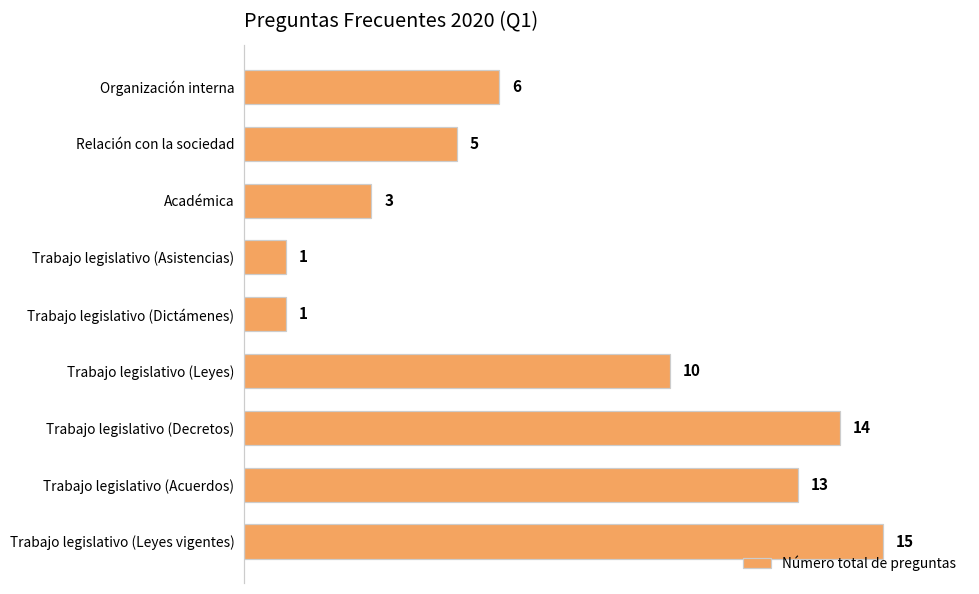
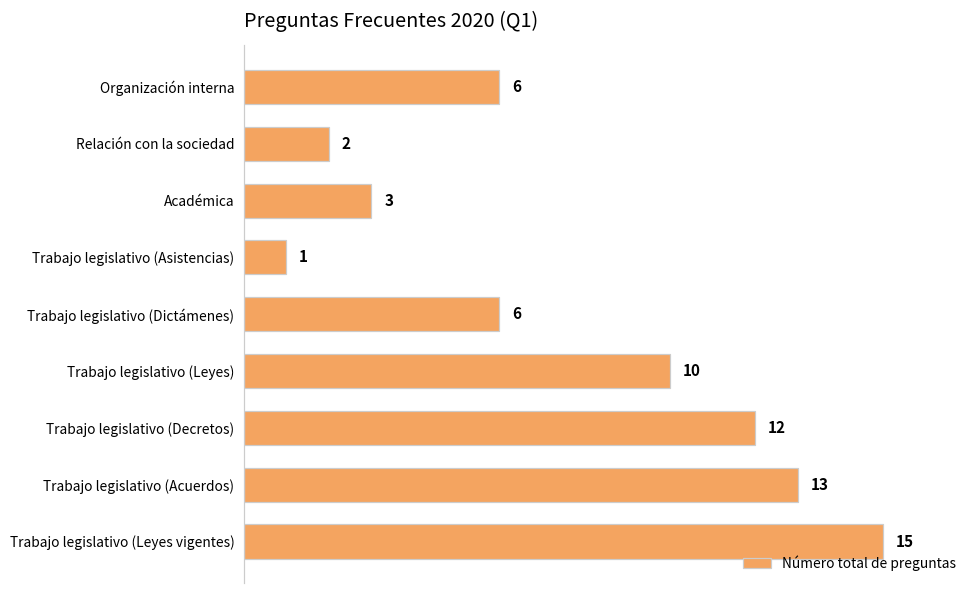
Relación con la sociedad: 5 -> 2
Trabajo legislativo (Dictámenes): 1 -> 6
Trabajo legislativo (Decretos): 14 -> 12
